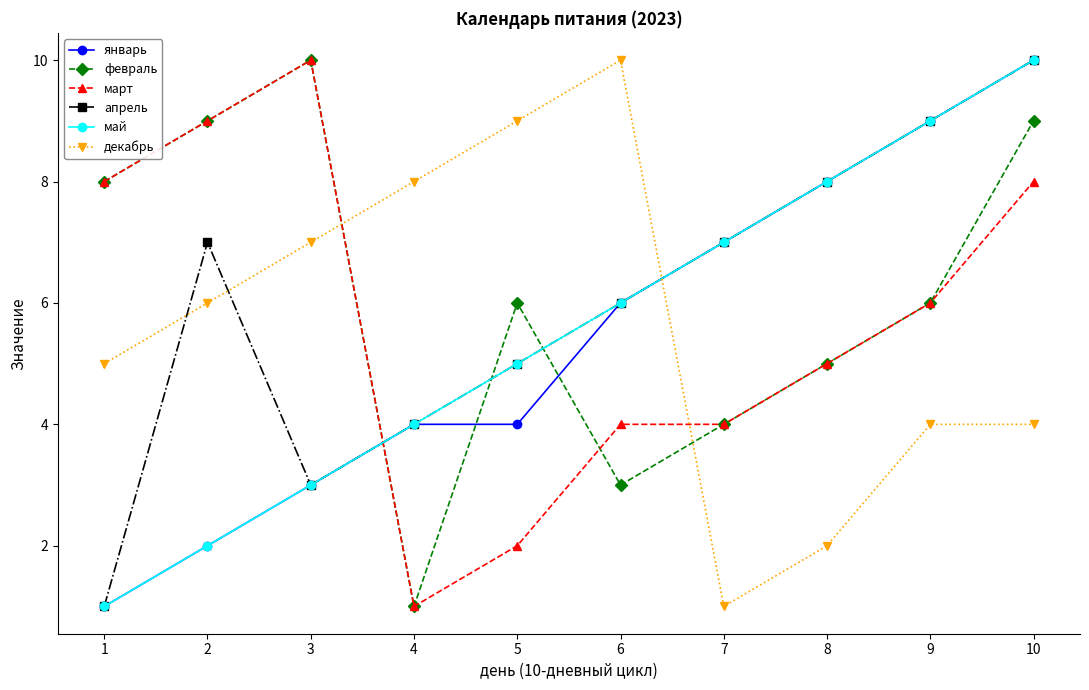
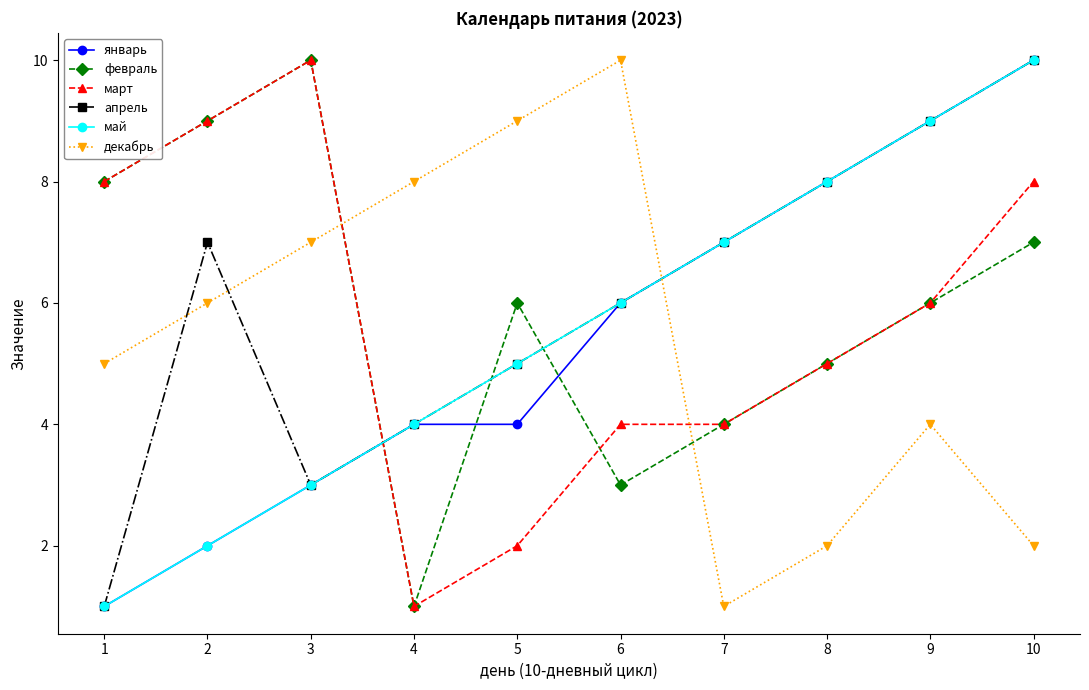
февраль, 10: 9 -> 7
декабрь, 10: 4 -> 2
